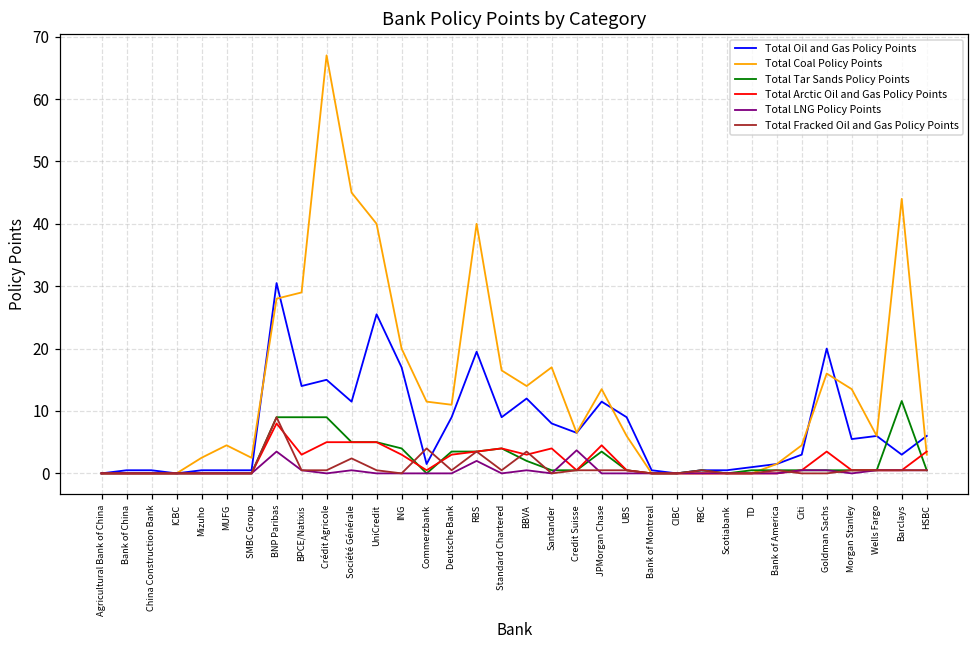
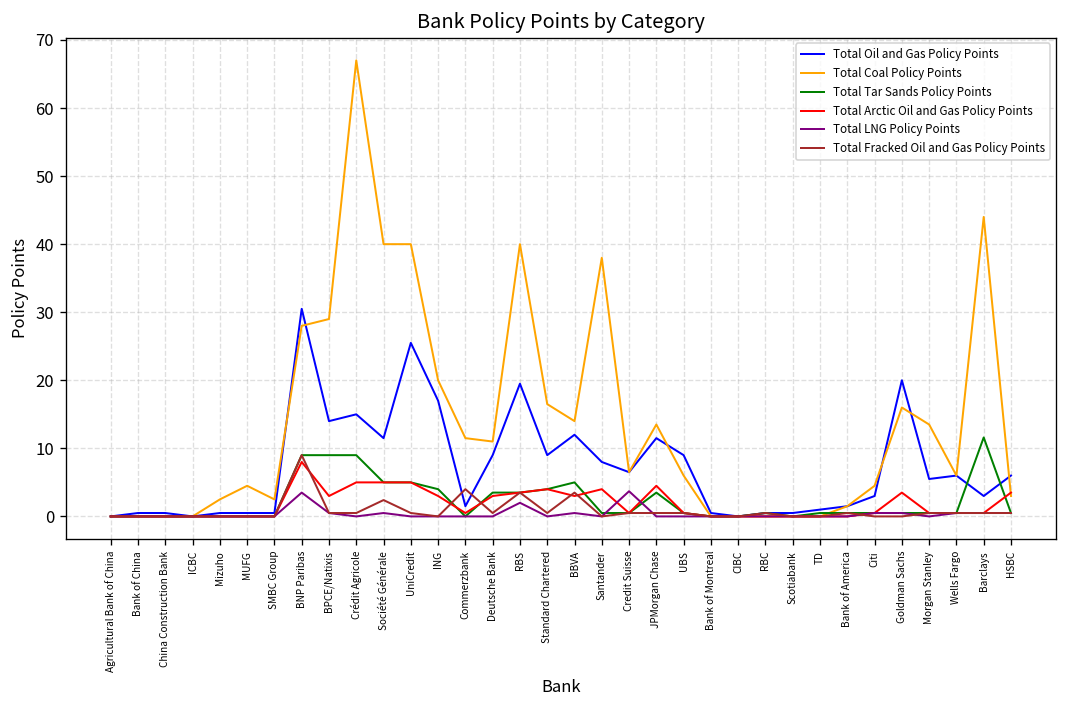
Total Coal Policy Points, Société Générale: 45 -> 40
Total Tar Sands Policy Points, BBVA: 2 -> 5
Total Coal Policy Points, Santander: 17 -> 38
